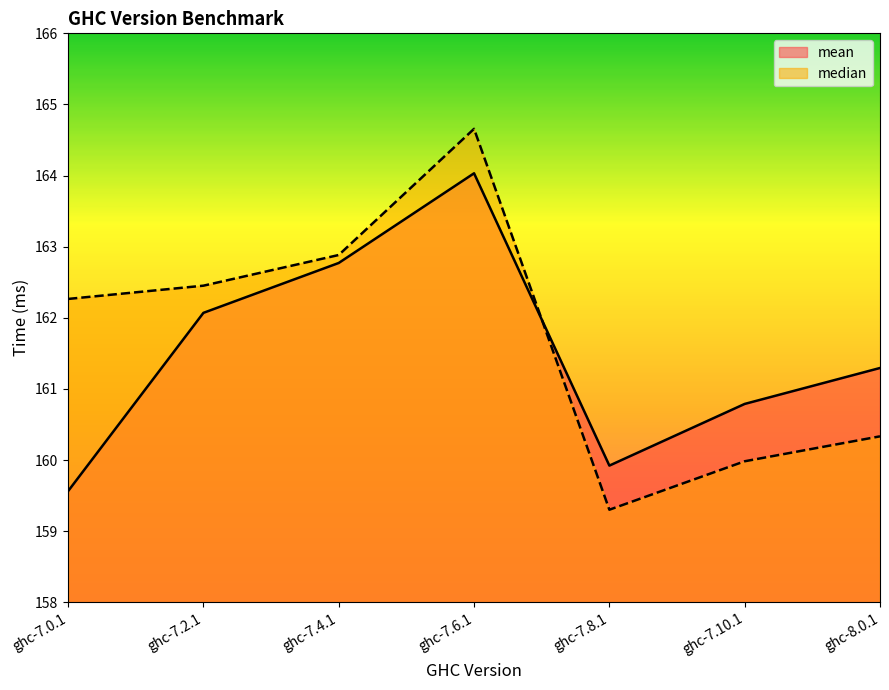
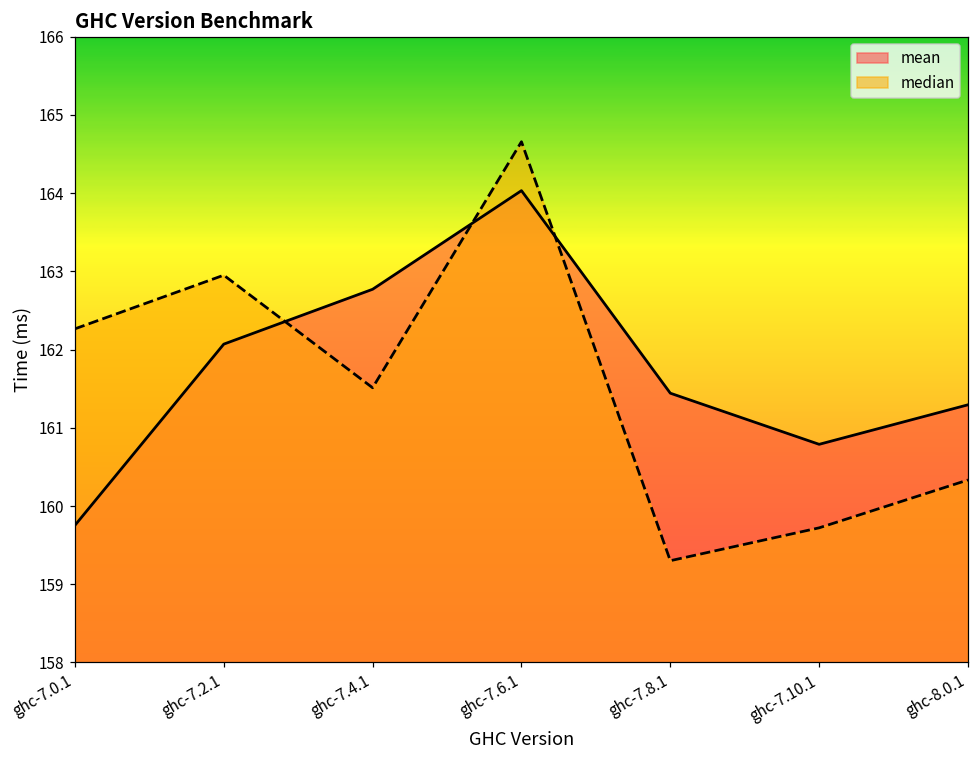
mean, ghc-7.0.1: 159.6 -> 159.8
median, ghc-7.2.1: 162.5 -> 163.0
median, ghc-7.4.1: 162.9 -> 161.5
mean, ghc-7.8.1: 159.9 -> 161.4
median, ghc-7.10.1: 160.0 -> 159.7
